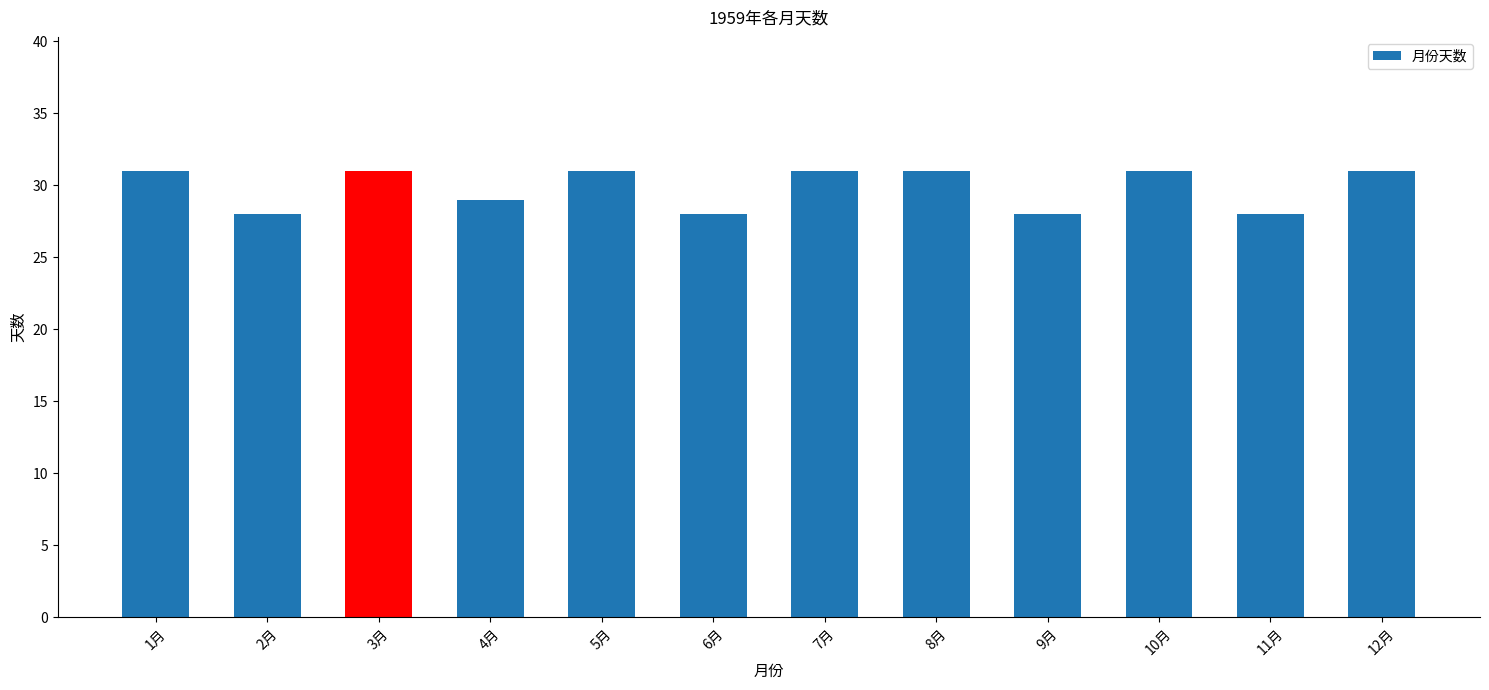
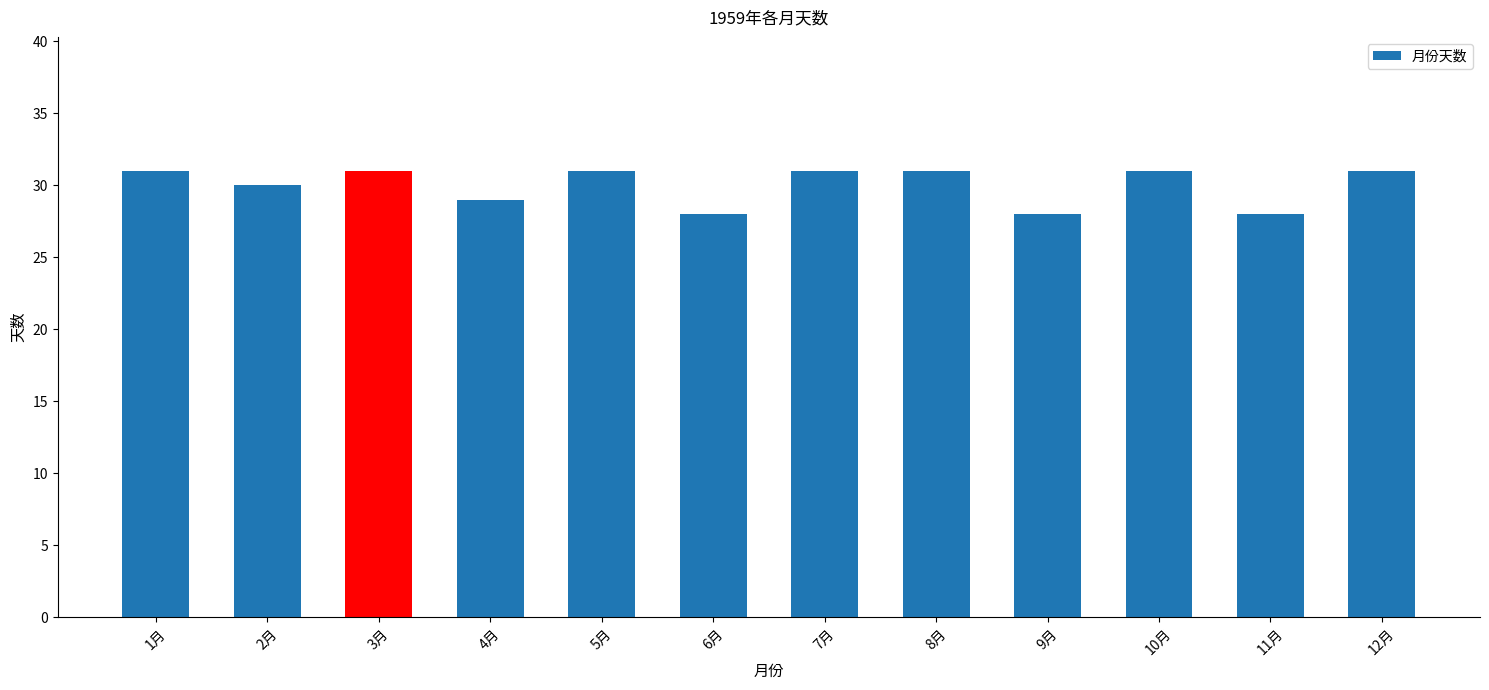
2月: 28 -> 30
